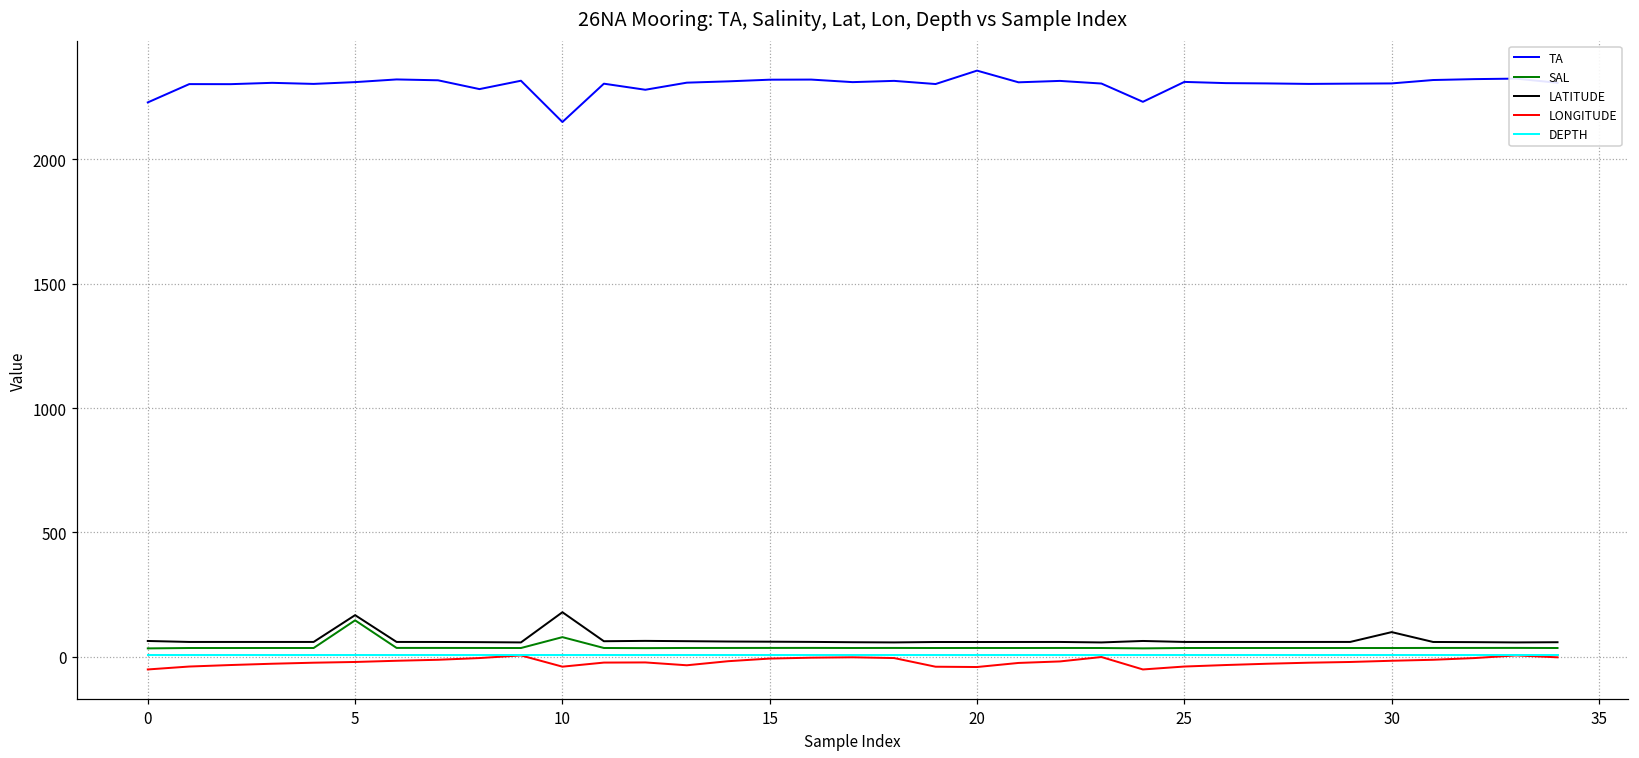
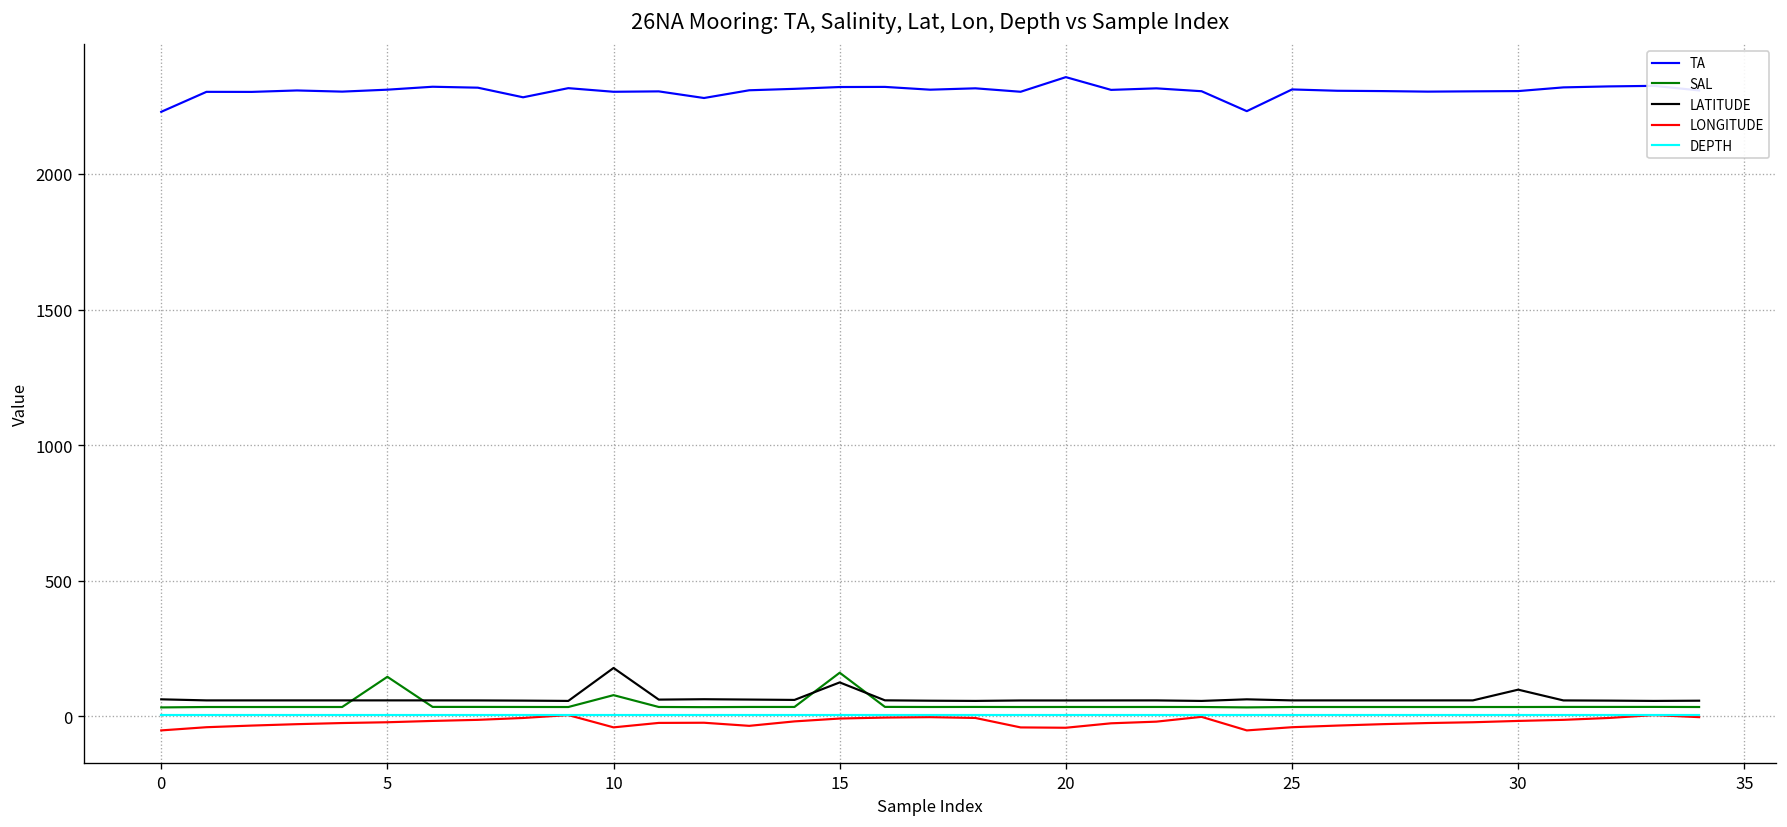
LATITUDE, 5: 170 -> 60
TA, 10: 2150 -> 2300
SAL, 15: 40 -> 160
LATITUDE, 15: 60 -> 130
